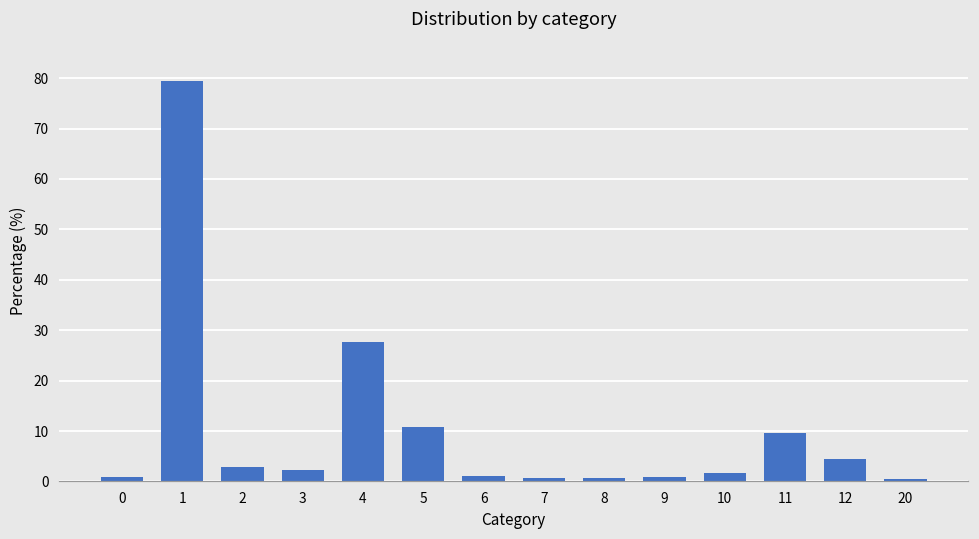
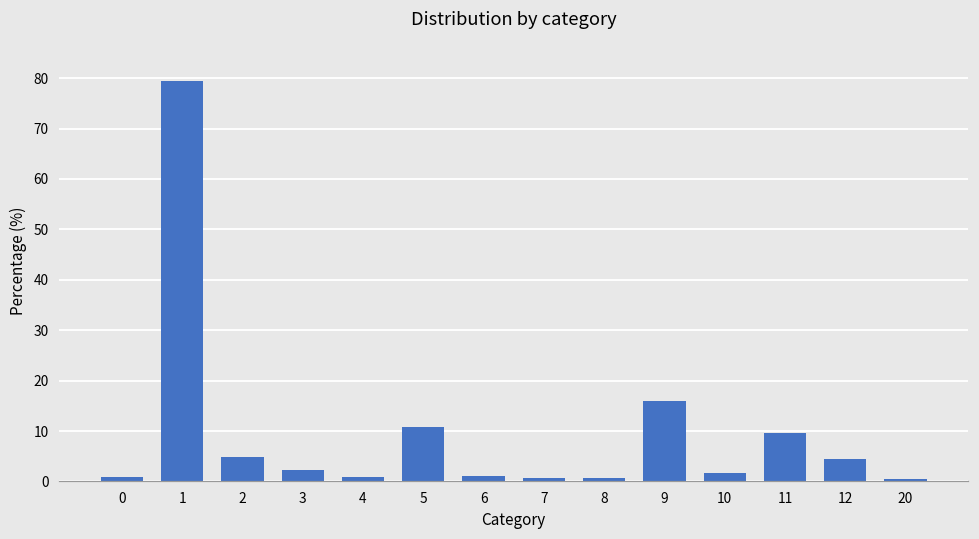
2: 3 -> 5
4: 28 -> 1
9: 1 -> 16
